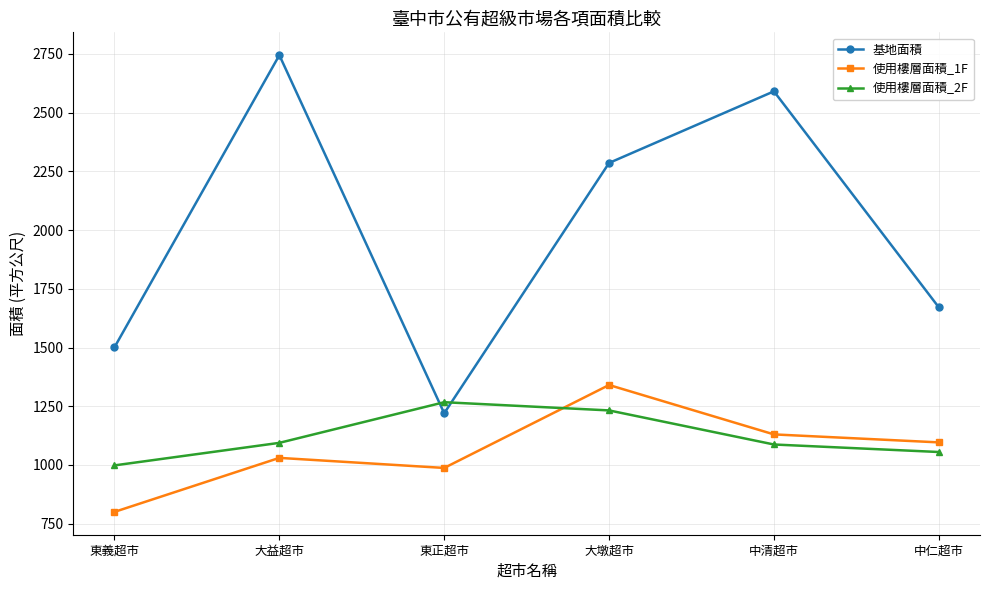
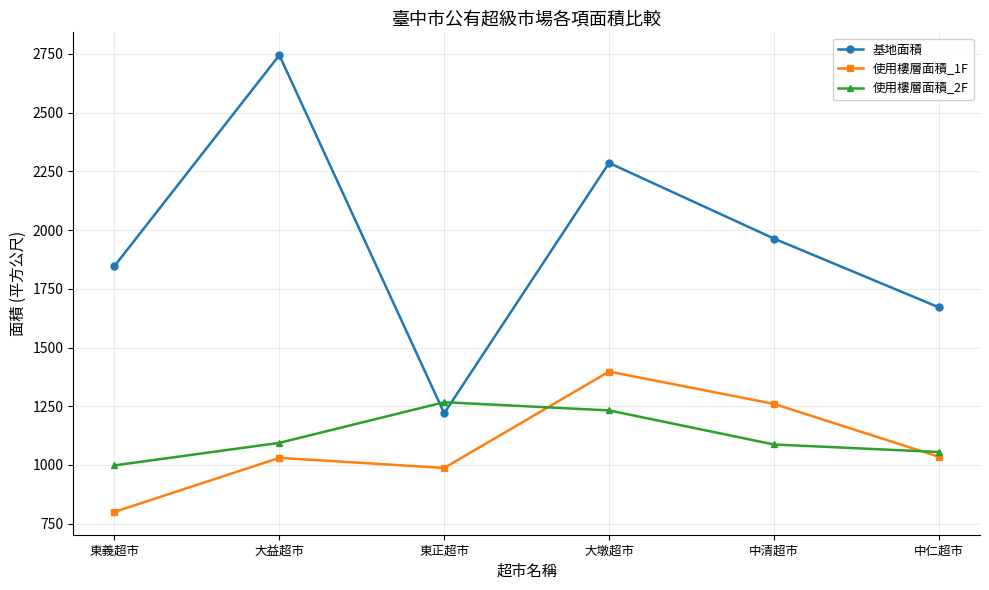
基地面積, 東義超市: 1500 -> 1850
使用樓層面積_1F, 大墩超市: 1340 -> 1400
基地面積, 中清超市: 2590 -> 1960
使用樓層面積_1F, 中清超市: 1130 -> 1260
使用樓層面積_1F, 中仁超市: 1100 -> 1040
